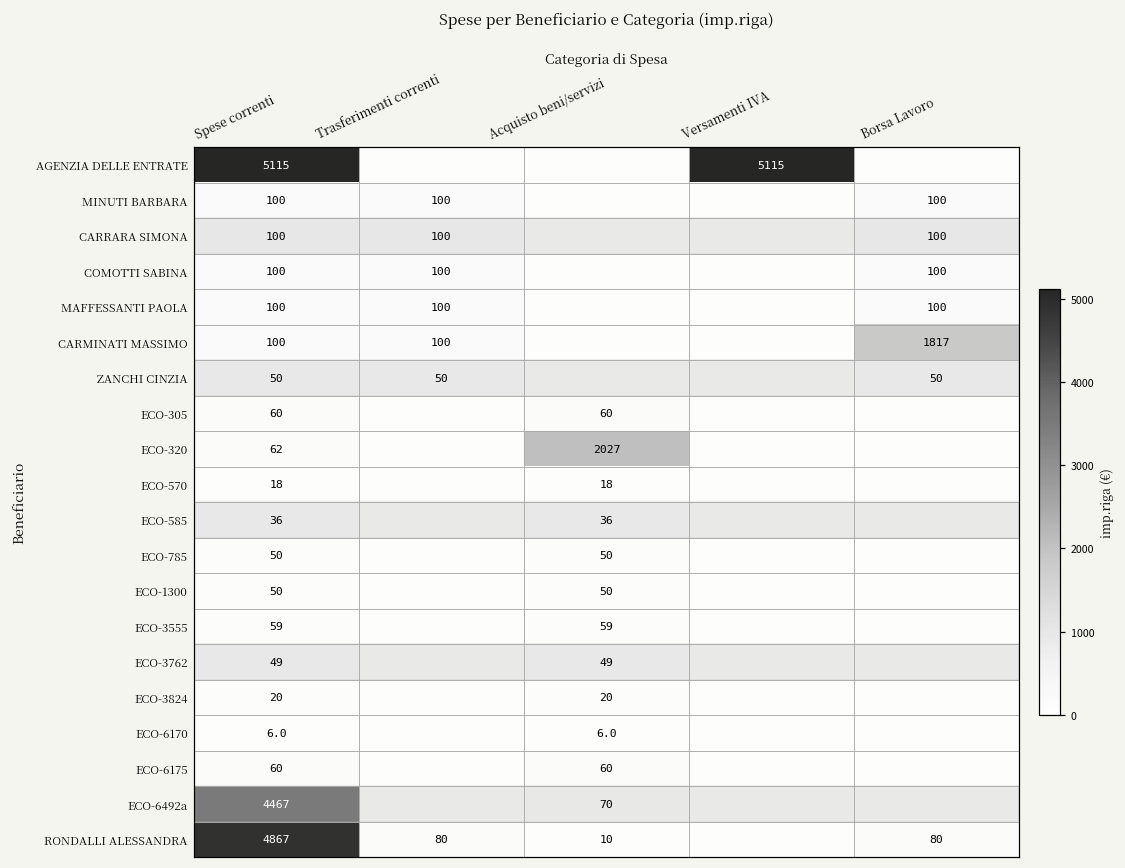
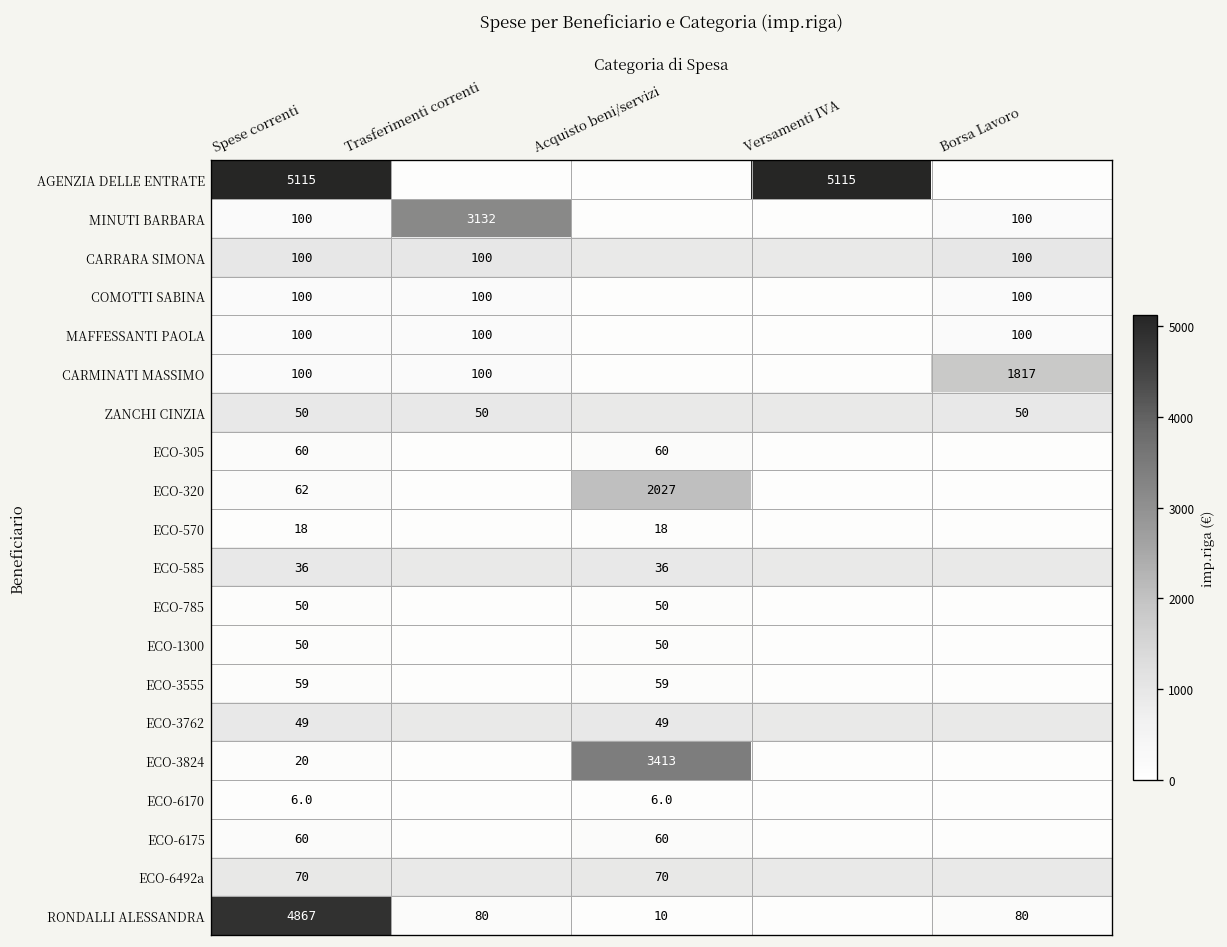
MINUTI BARBARA, Trasferimenti correnti: 100 -> 3132
ECO-3824, Acquisto beni/servizi: 20 -> 3413
ECO-6492a, Spese correnti: 4467 -> 70
